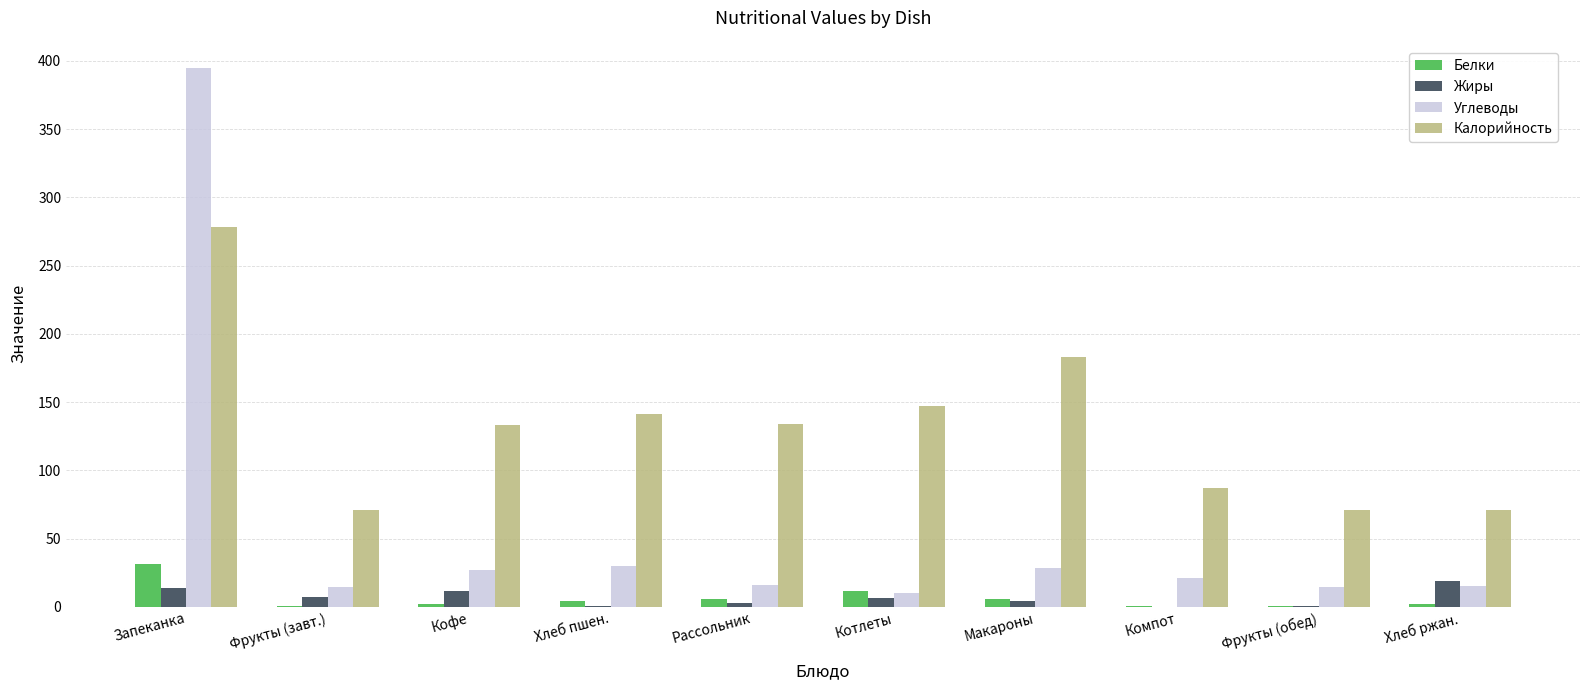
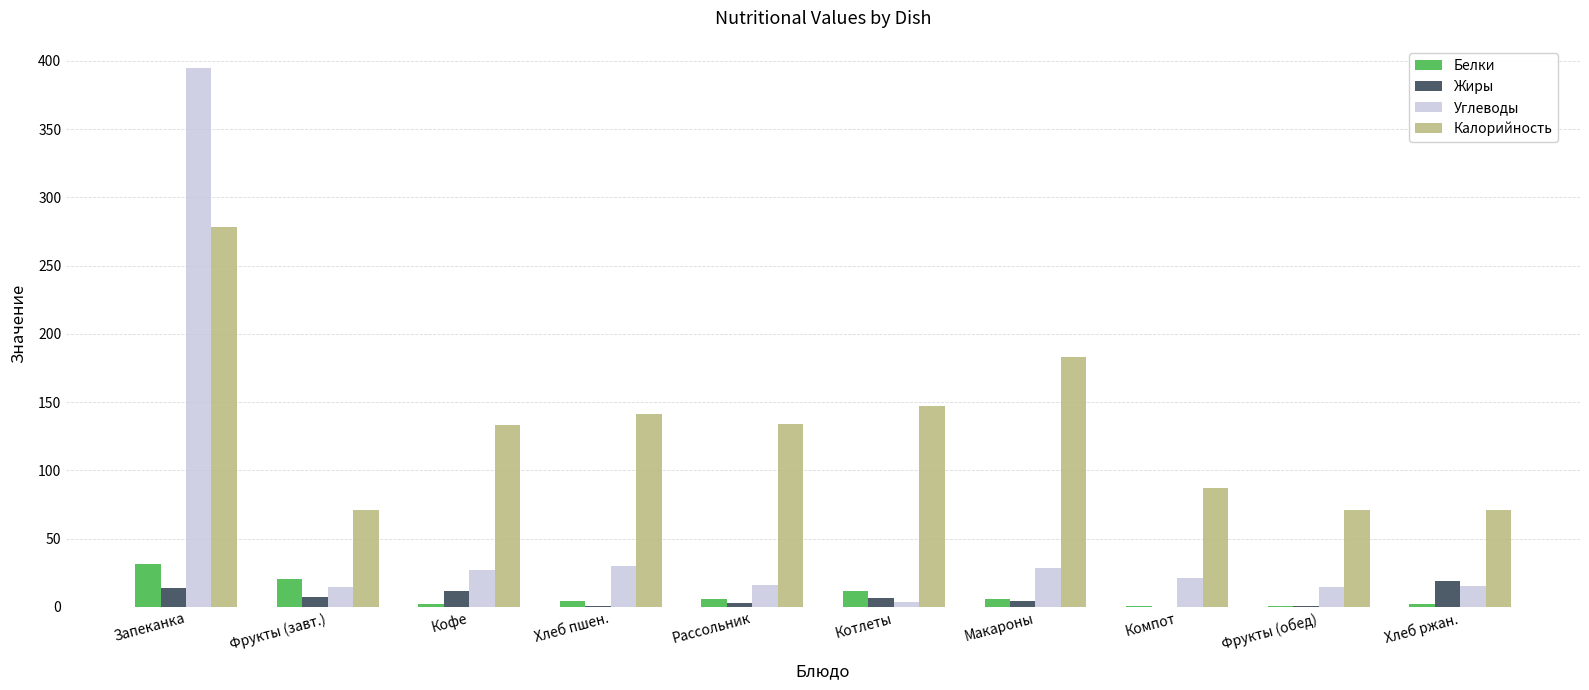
Белки, Фрукты (завт.): 1 -> 21
Углеводы, Котлеты: 10 -> 4
